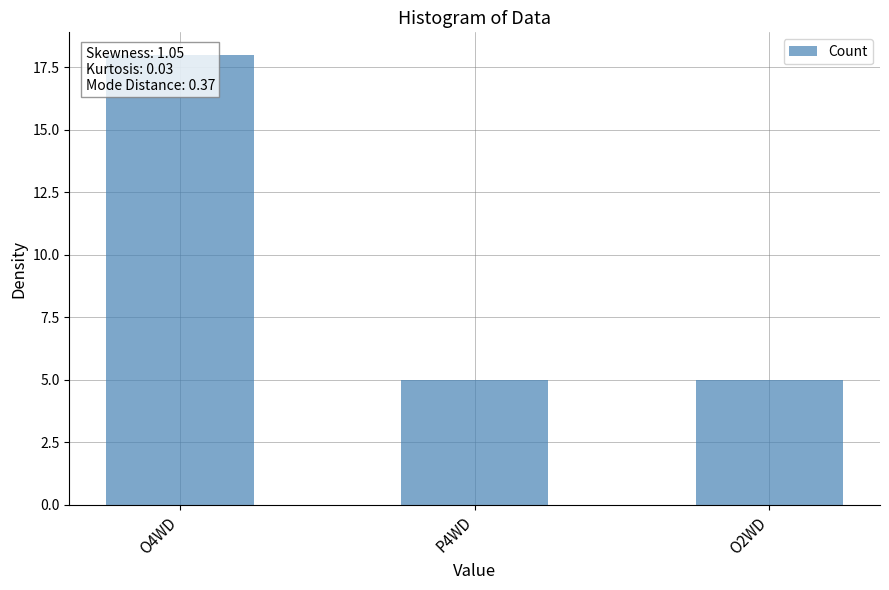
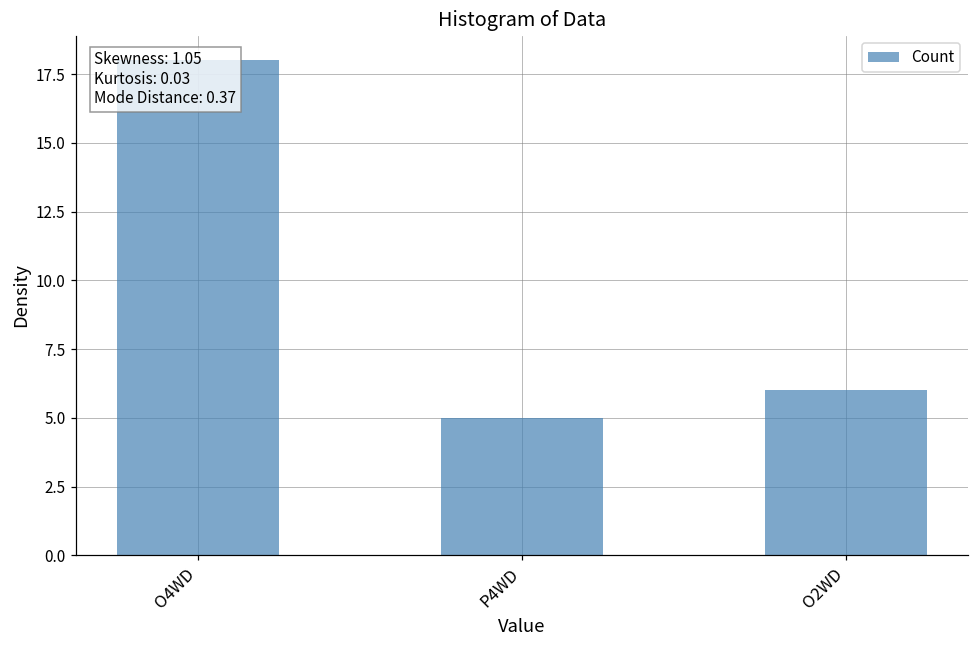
O2WD: 5 -> 6
